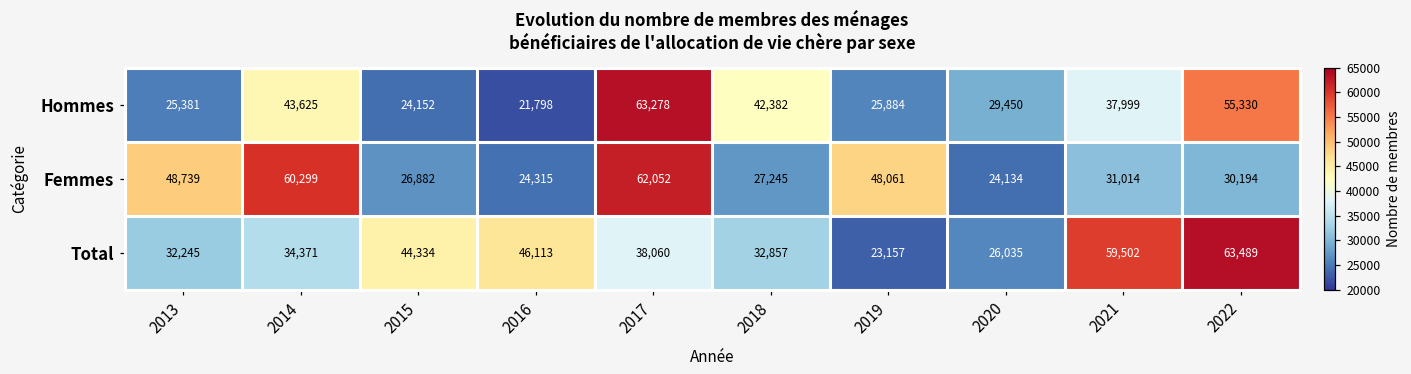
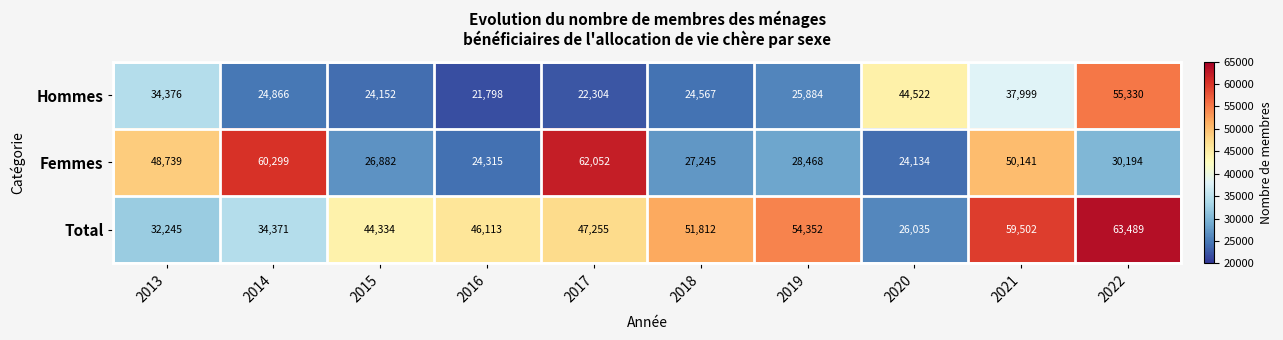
Hommes, 2013: 25,381 -> 34,376
Hommes, 2014: 43,625 -> 24,866
Hommes, 2017: 63,278 -> 22,304
Hommes, 2018: 42,382 -> 24,567
Hommes, 2020: 29,450 -> 44,522
Femmes, 2019: 48,061 -> 28,468
Femmes, 2021: 31,014 -> 50,141
Total, 2017: 38,060 -> 47,255
Total, 2018: 32,857 -> 51,812
Total, 2019: 23,157 -> 54,352
